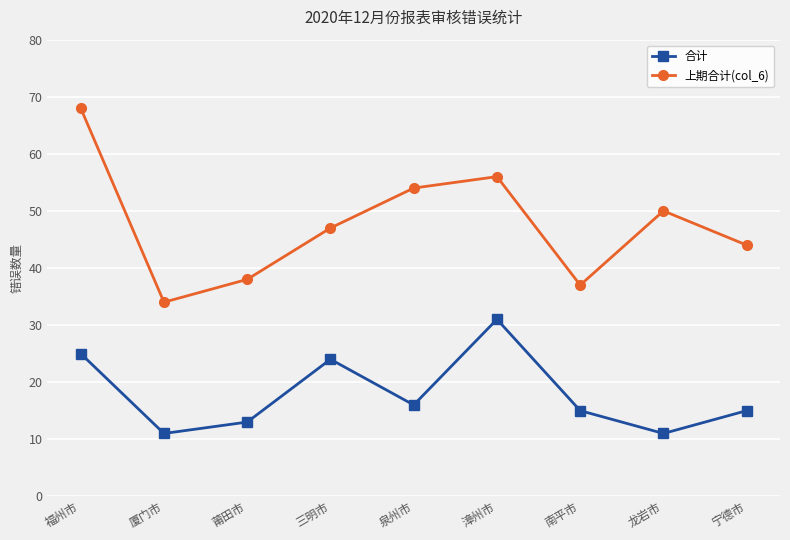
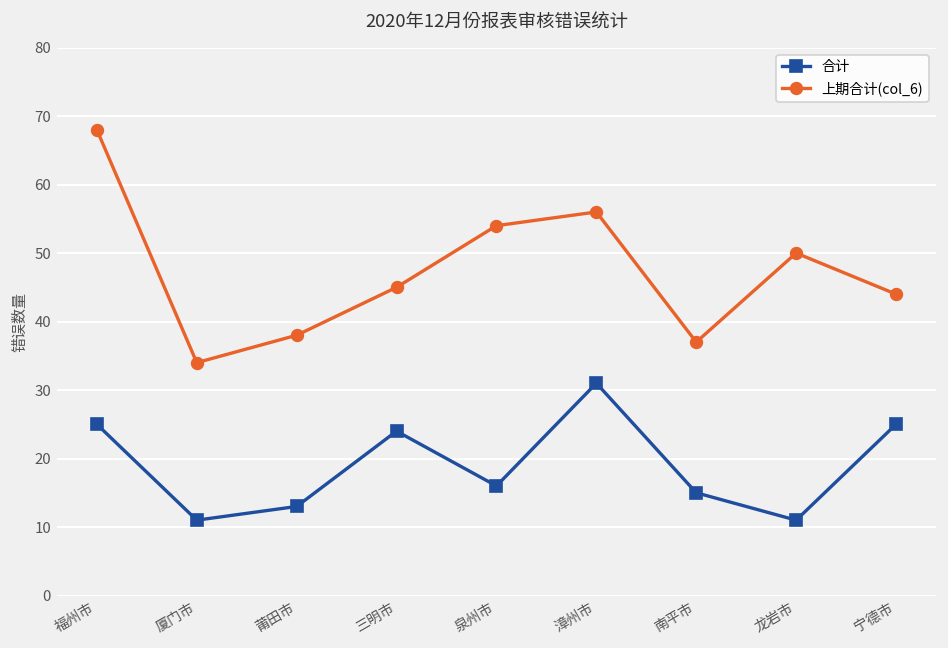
上期合计(col_6), 三明市: 47 -> 45
合计, 宁德市: 15 -> 25
